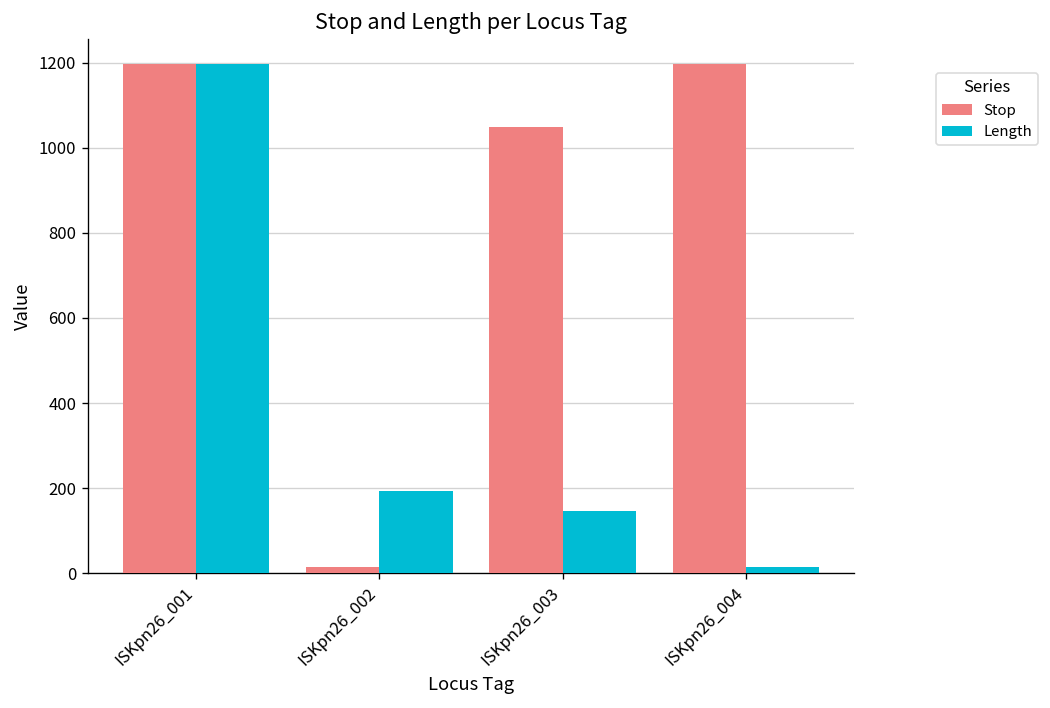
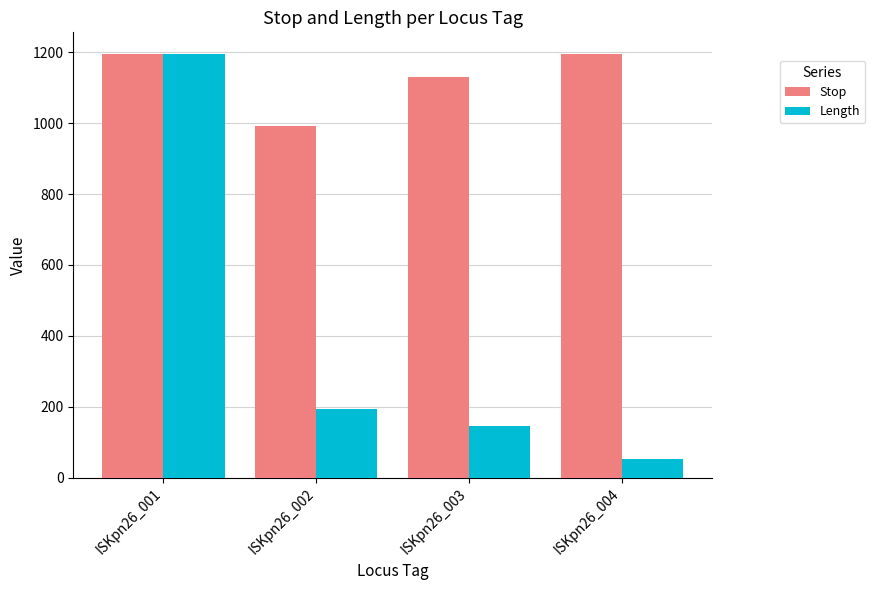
Stop, ISKpn26_002: 20 -> 990
Stop, ISKpn26_003: 1050 -> 1130
Length, ISKpn26_004: 20 -> 50
